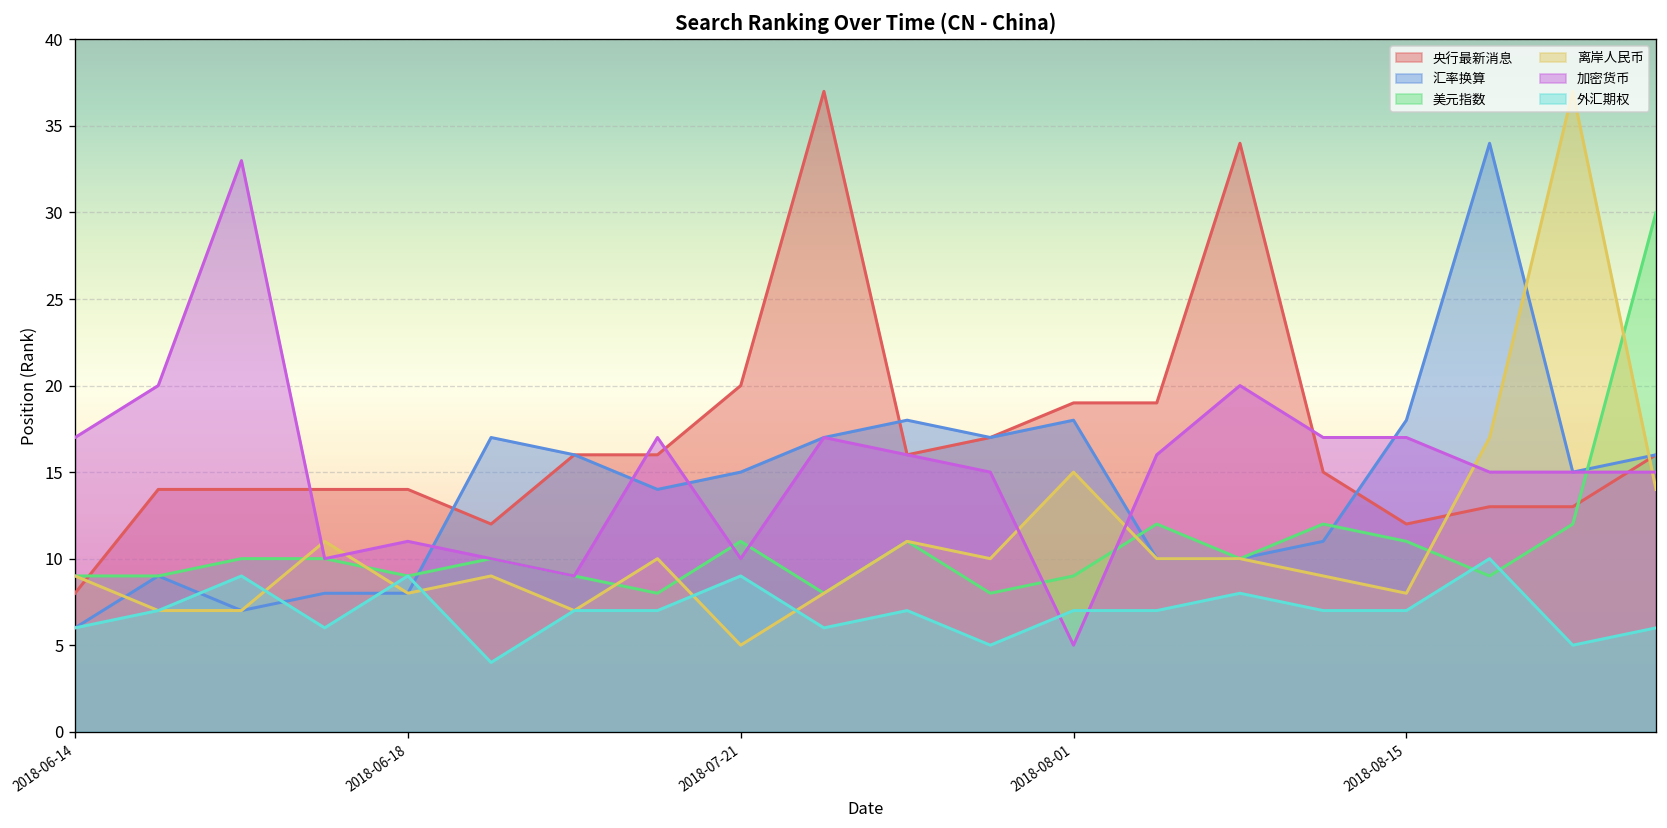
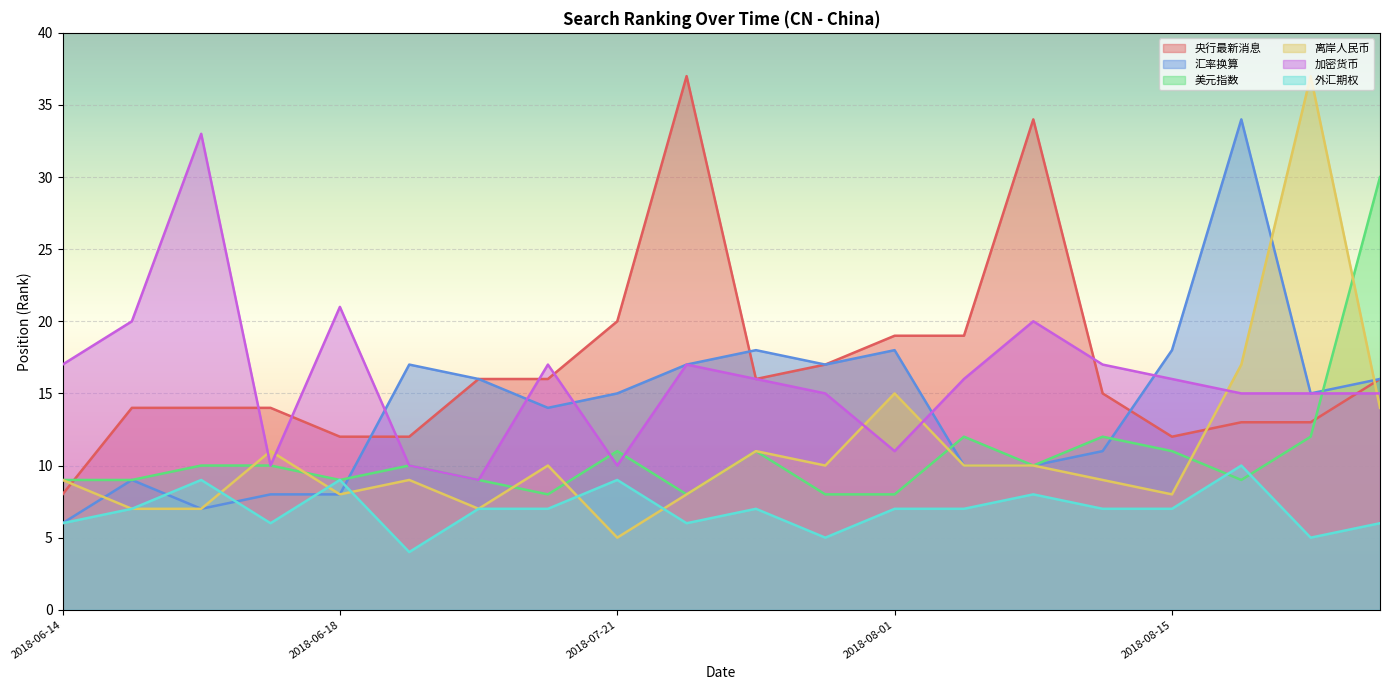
央行最新消息, 2018-06-18: 14 -> 12
加密货币, 2018-06-18: 11 -> 21
美元指数, 2018-08-01: 9 -> 8
加密货币, 2018-08-01: 5 -> 11
加密货币, 2018-08-15: 17 -> 16
